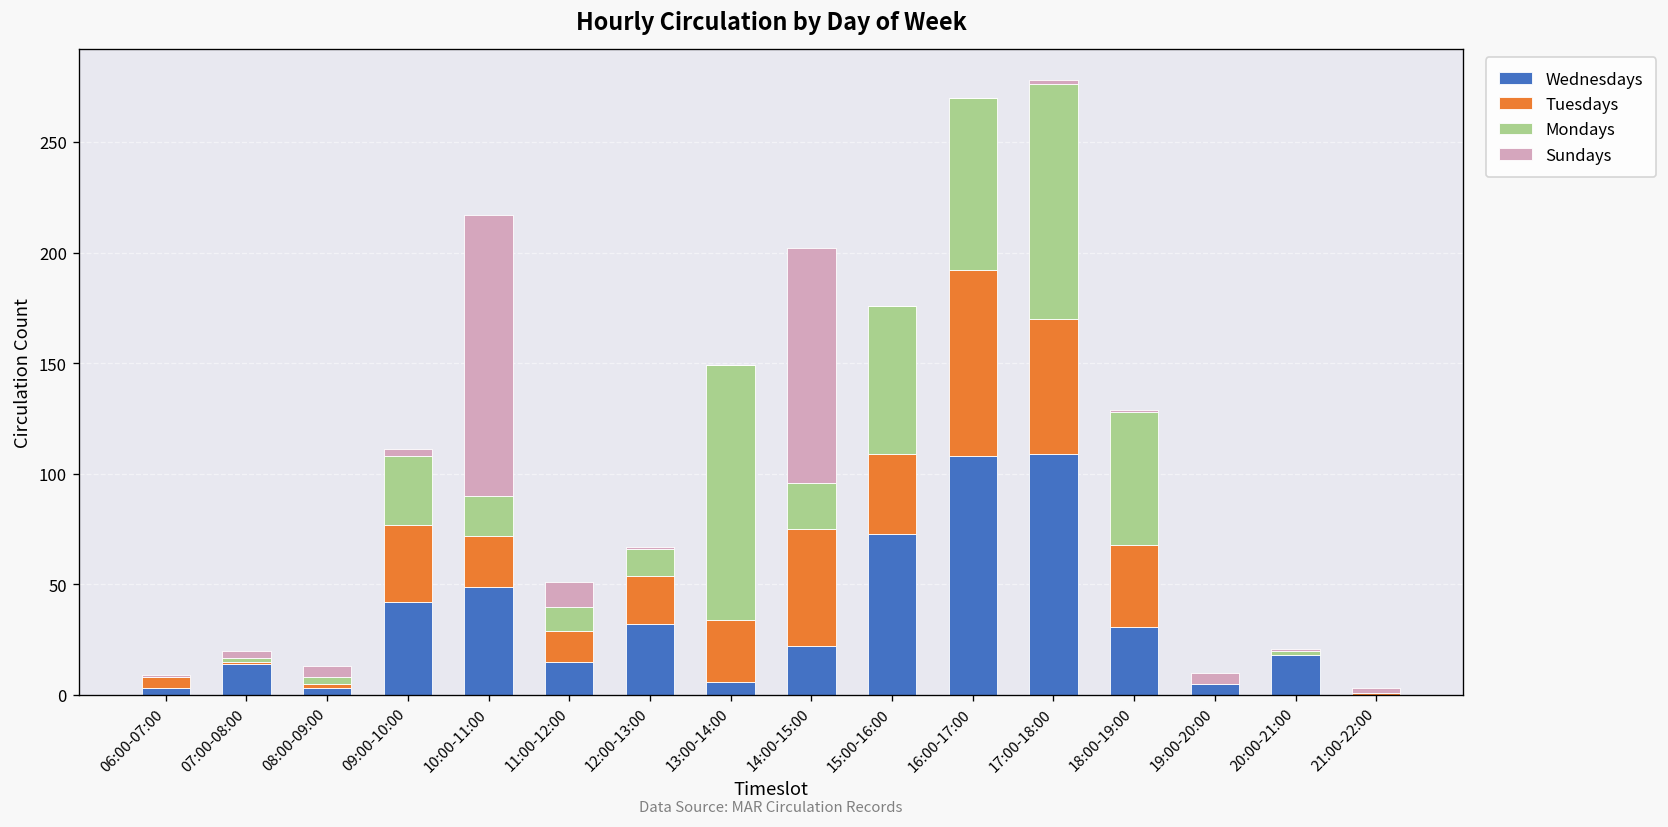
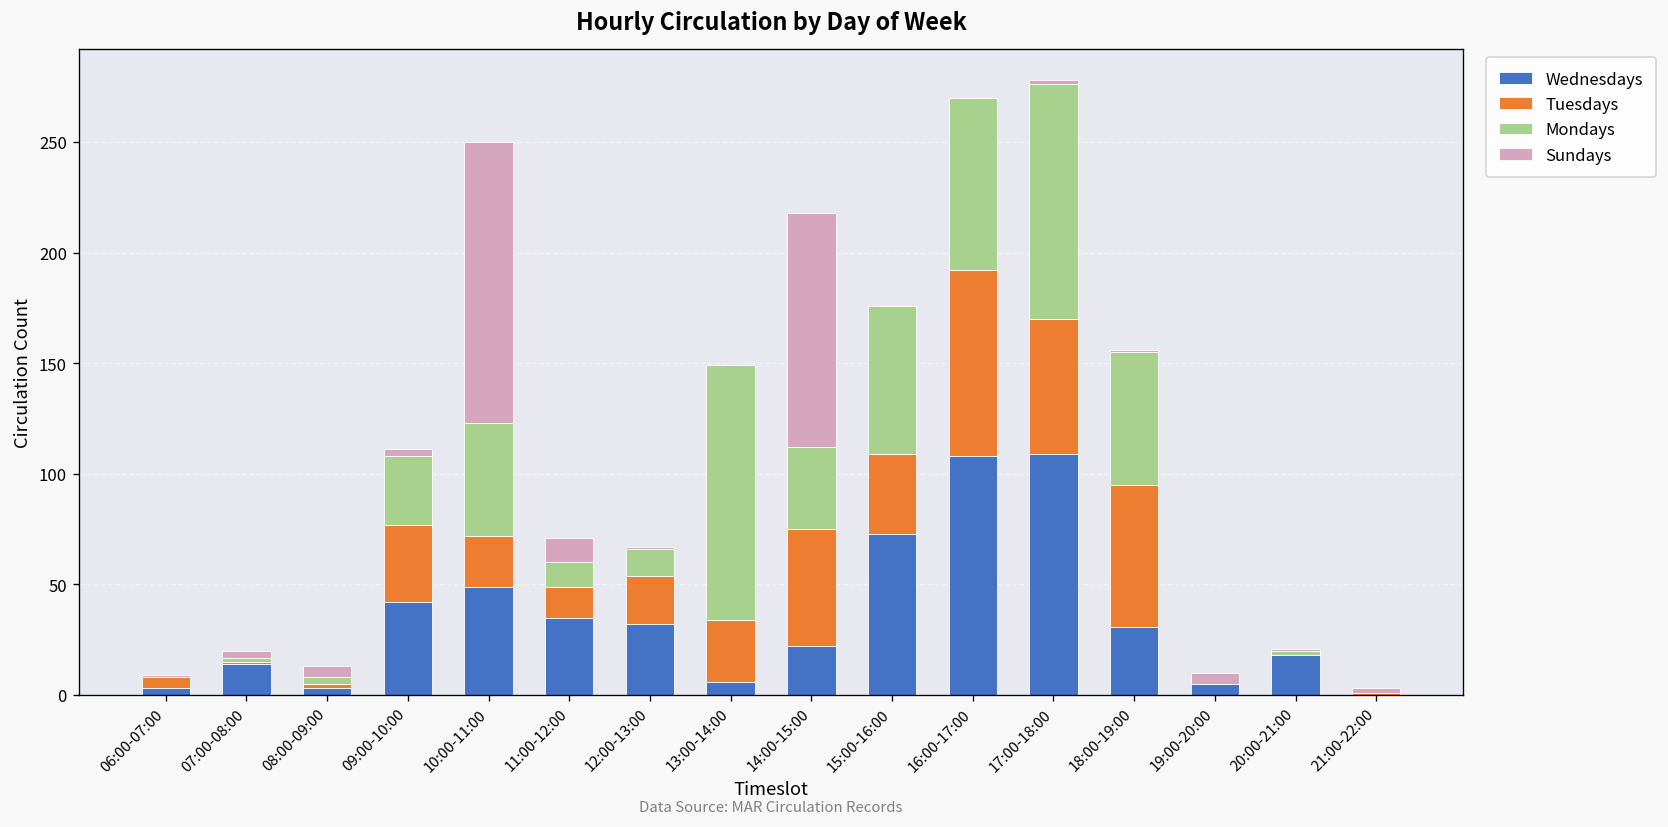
Mondays, 10:00-11:00: 18 -> 51
Wednesdays, 11:00-12:00: 15 -> 35
Mondays, 14:00-15:00: 21 -> 37
Tuesdays, 18:00-19:00: 37 -> 64
